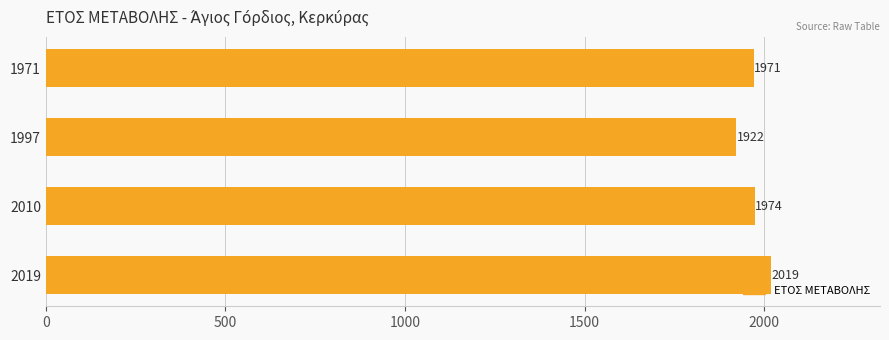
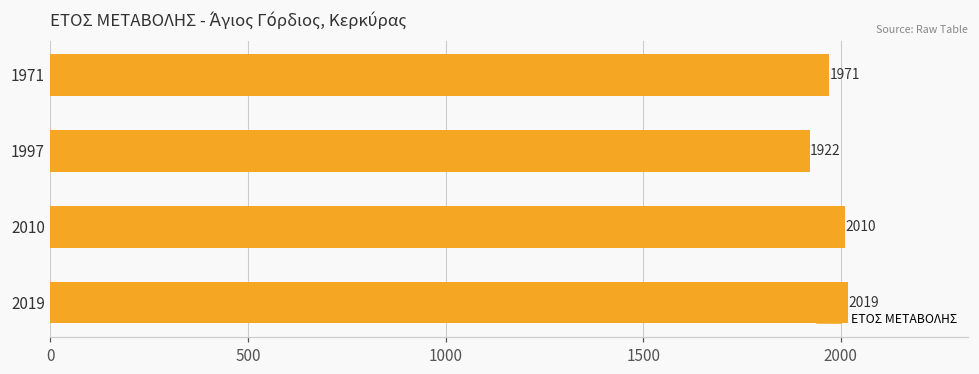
2010: 1974 -> 2010
